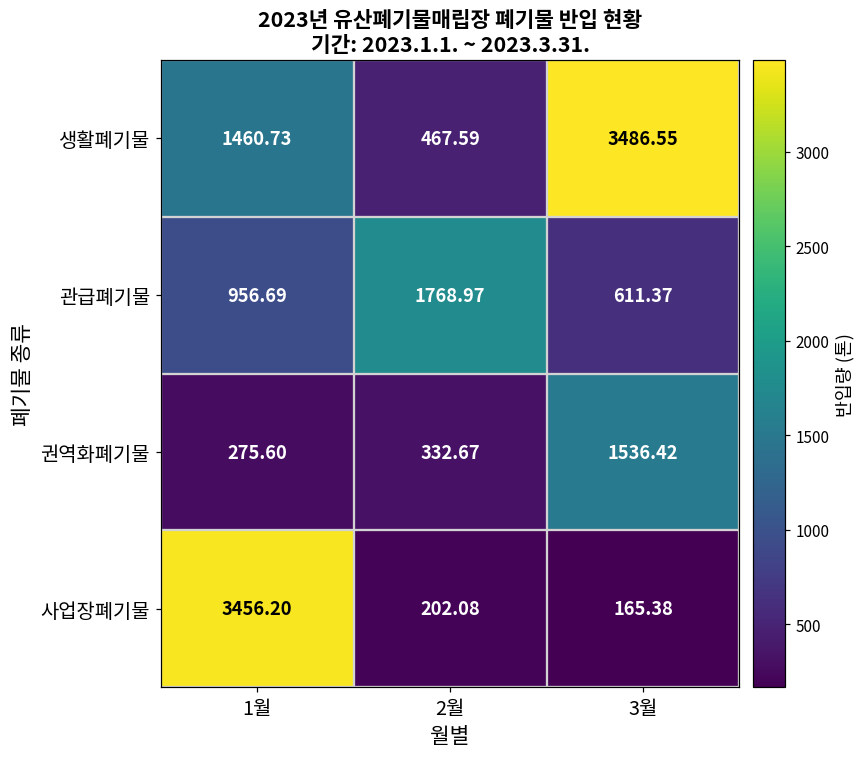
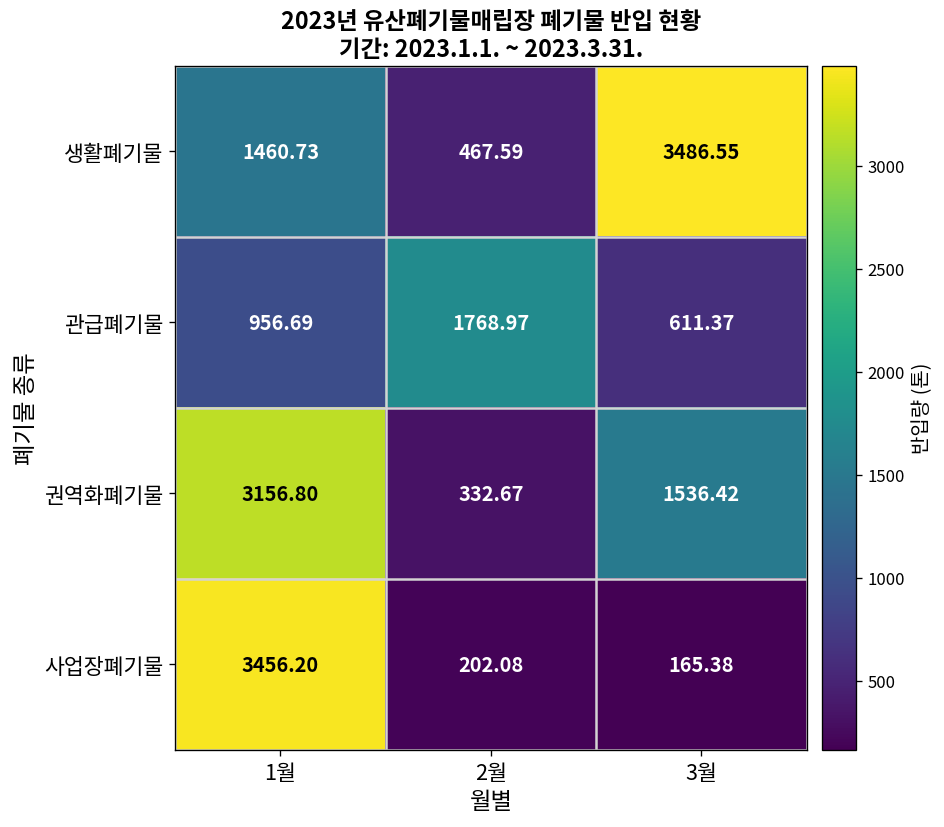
권역화폐기물, 1월: 275.60 -> 3156.80
